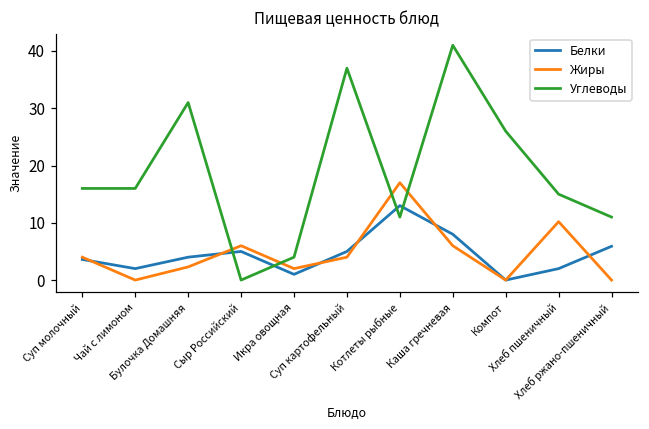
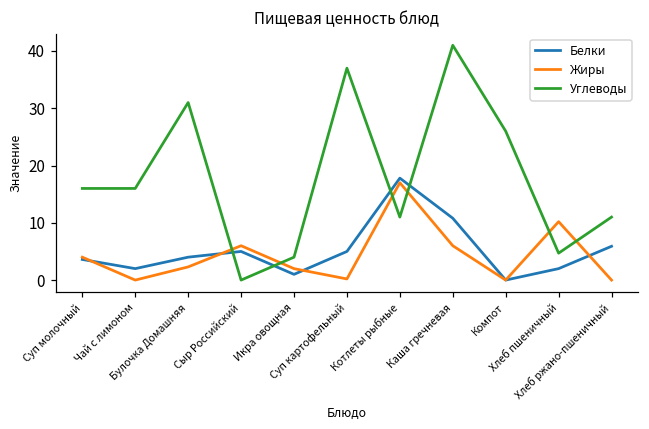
Жиры, Суп картофельный: 4 -> 0
Белки, Котлеты рыбные: 13 -> 18
Белки, Каша гречневая: 8 -> 11
Углеводы, Хлеб пшеничный: 15 -> 5
